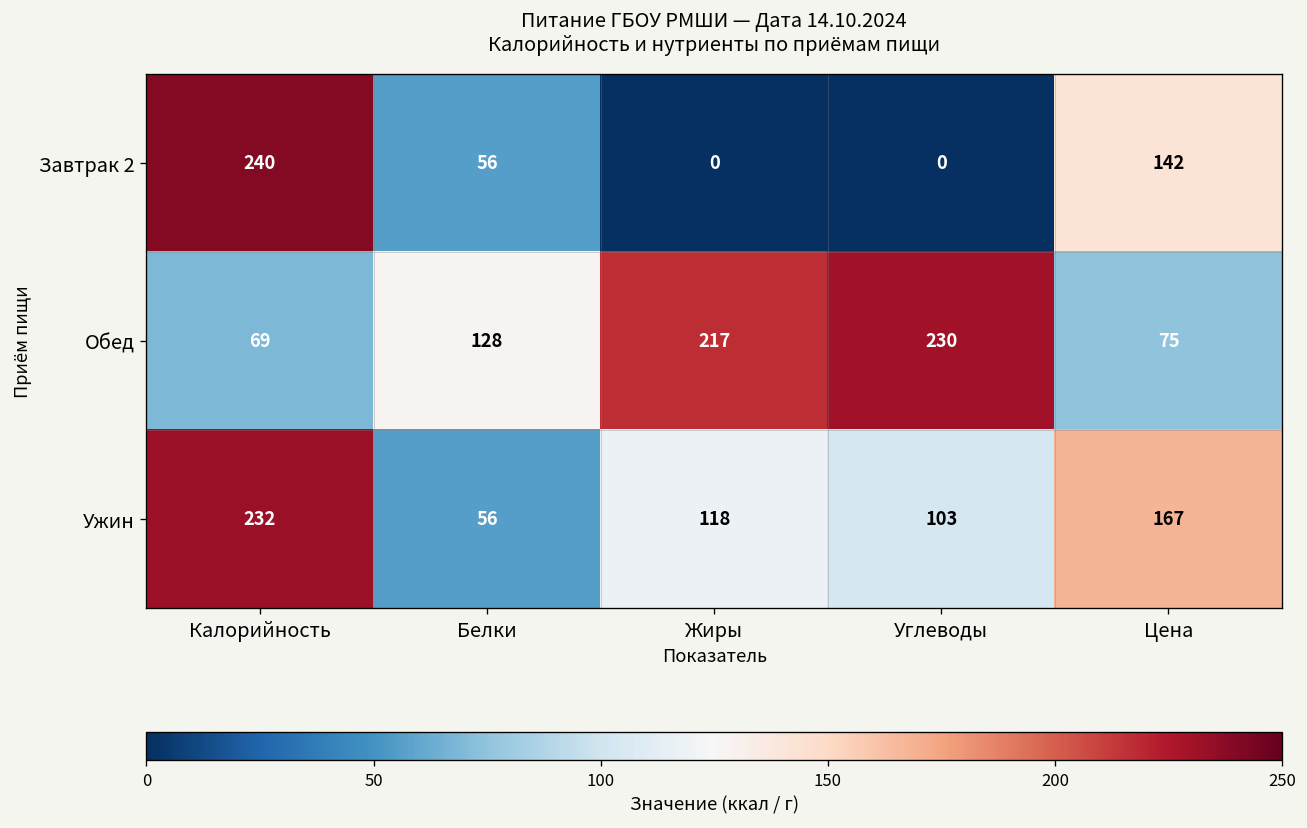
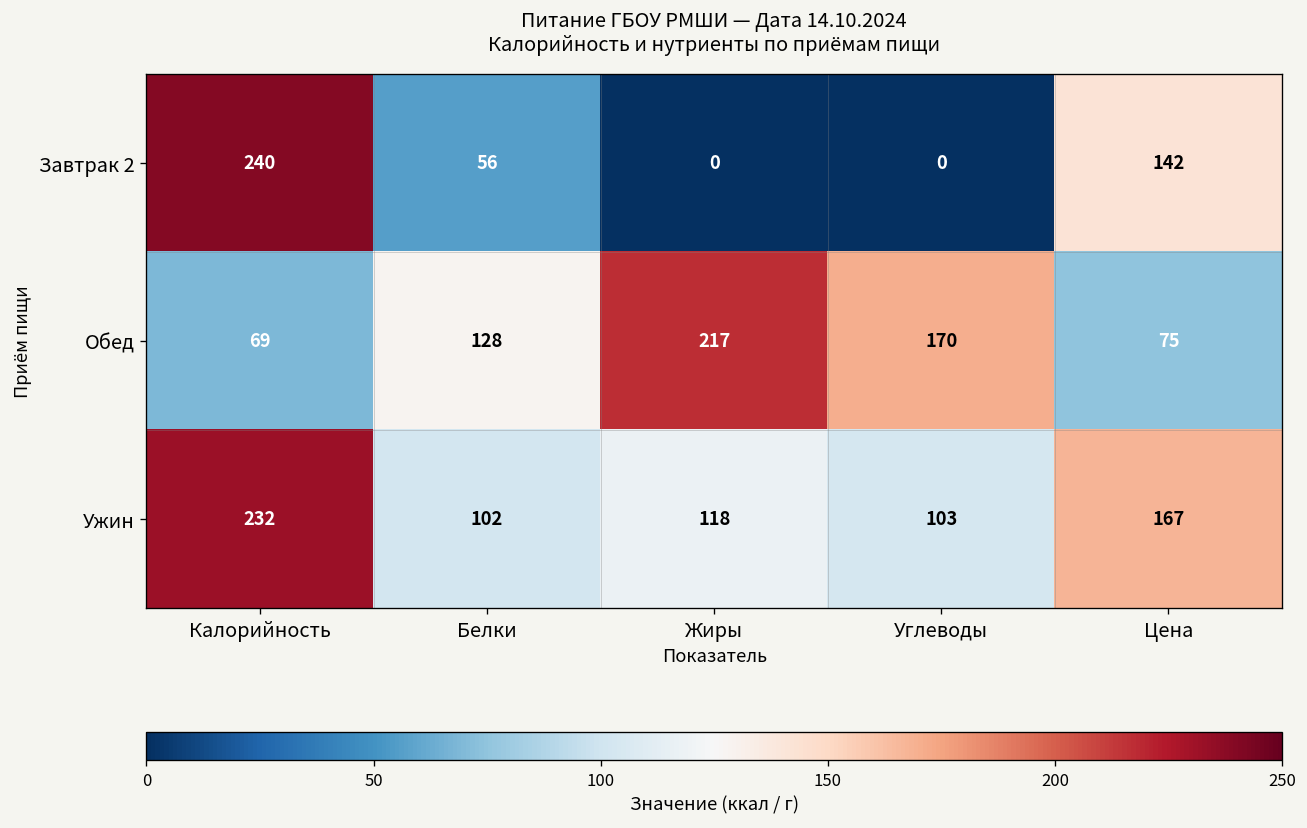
Обед, Углеводы: 230 -> 170
Ужин, Белки: 56 -> 102
